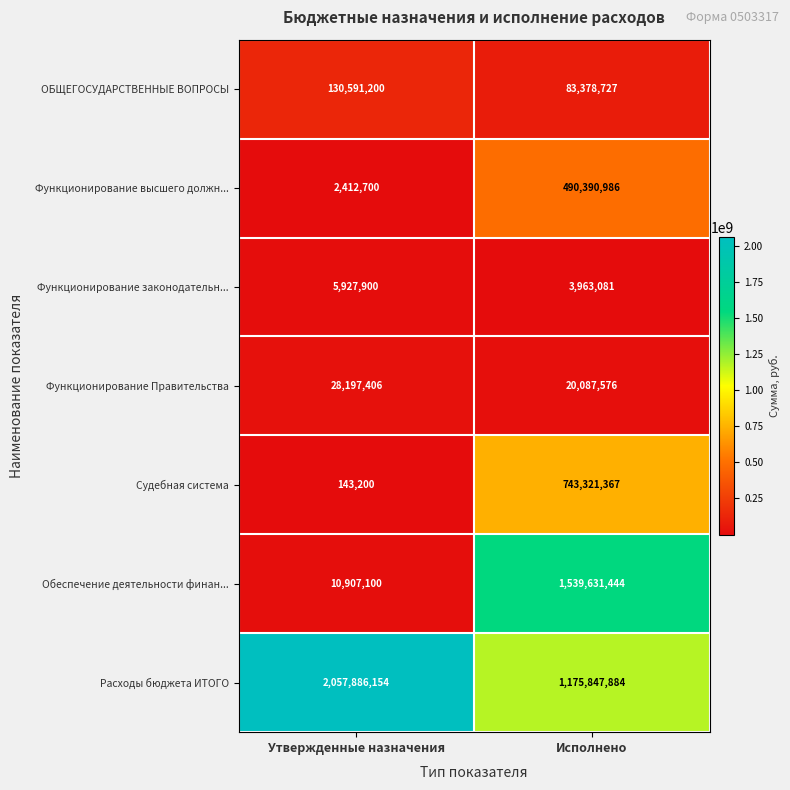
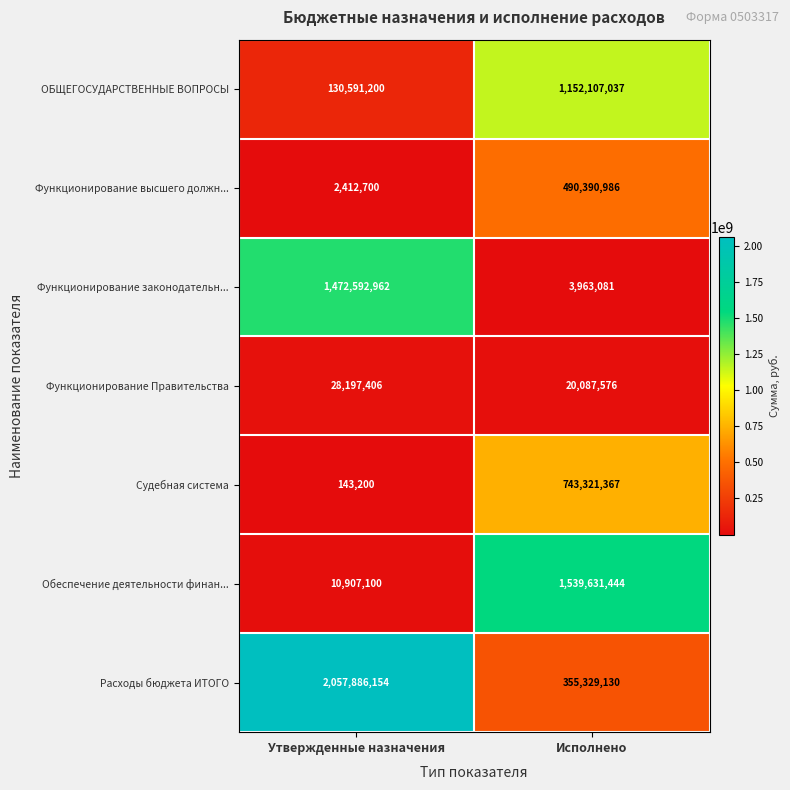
ОБЩЕГОСУДАРСТВЕННЫЕ ВОПРОСЫ, Исполнено: 83,378,727 -> 1,152,107,037
Функционирование законодательн..., Утвержденные назначения: 5,927,900 -> 1,472,592,962
Расходы бюджета ИТОГО, Исполнено: 1,175,847,884 -> 355,329,130
